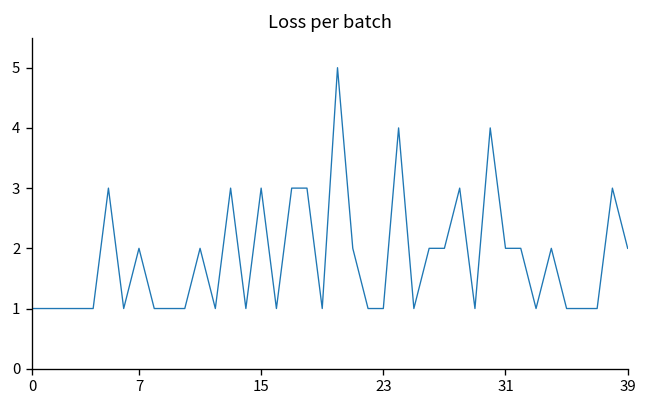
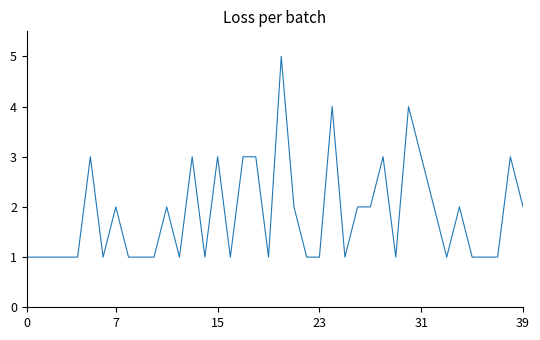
31: 2 -> 3
